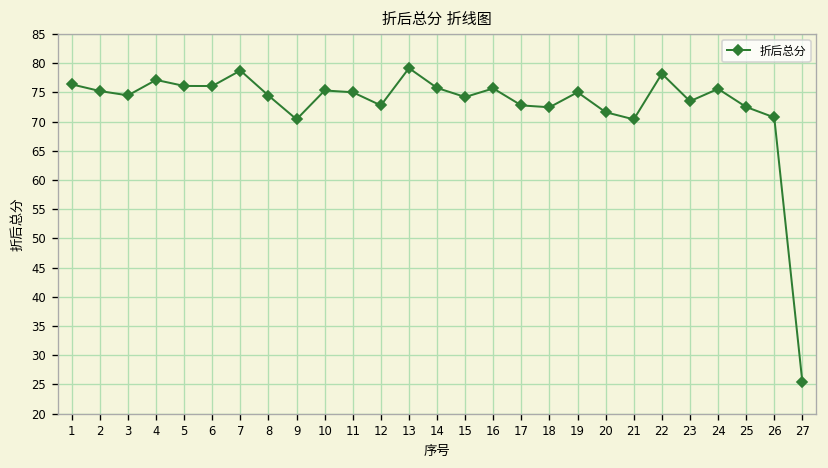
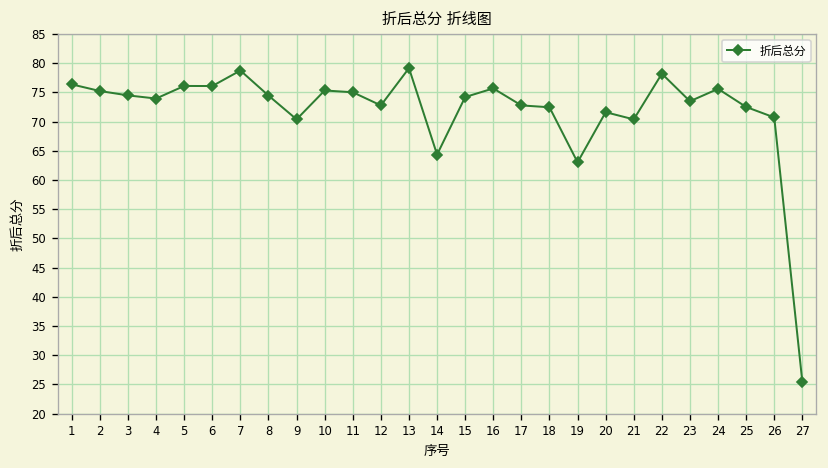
4: 77 -> 74
14: 76 -> 64
19: 75 -> 63
